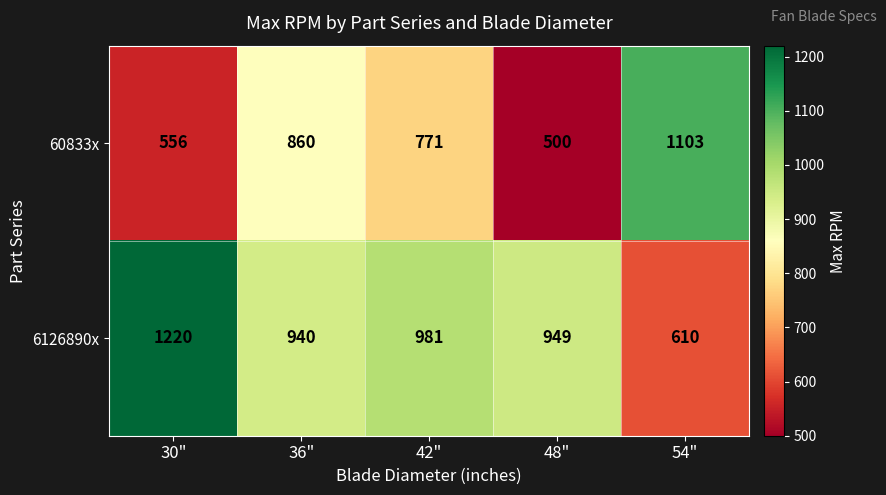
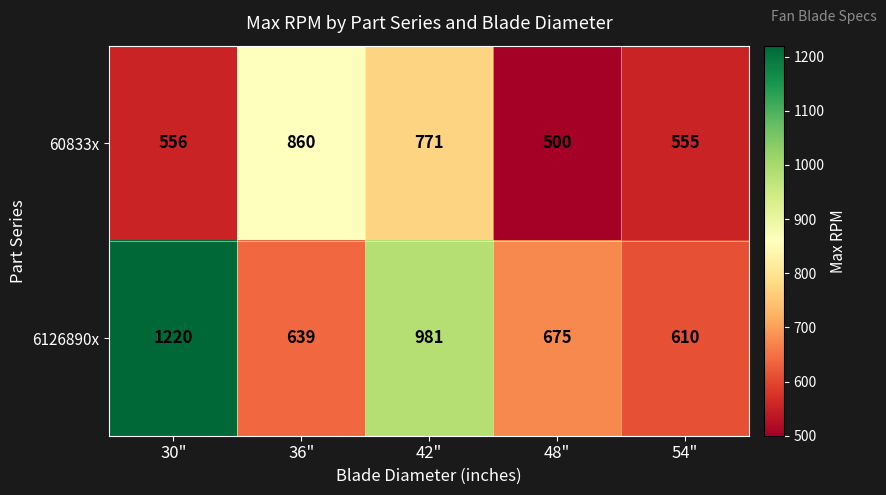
60833x, 54": 1103 -> 555
6126890x, 36": 940 -> 639
6126890x, 48": 949 -> 675
